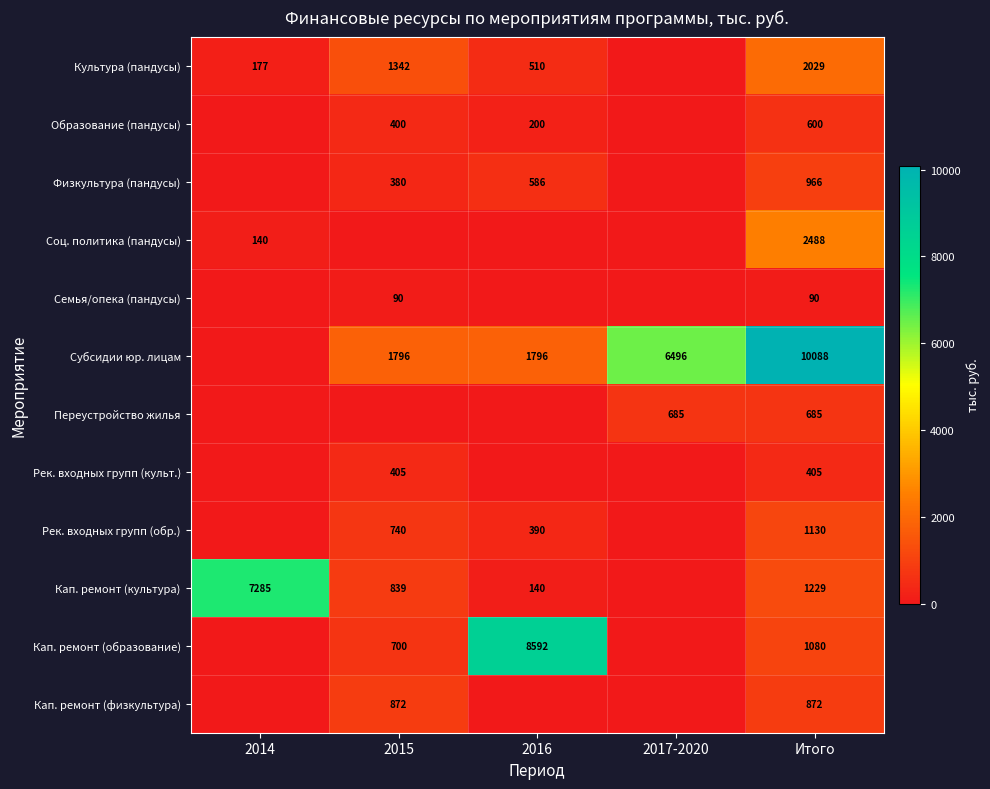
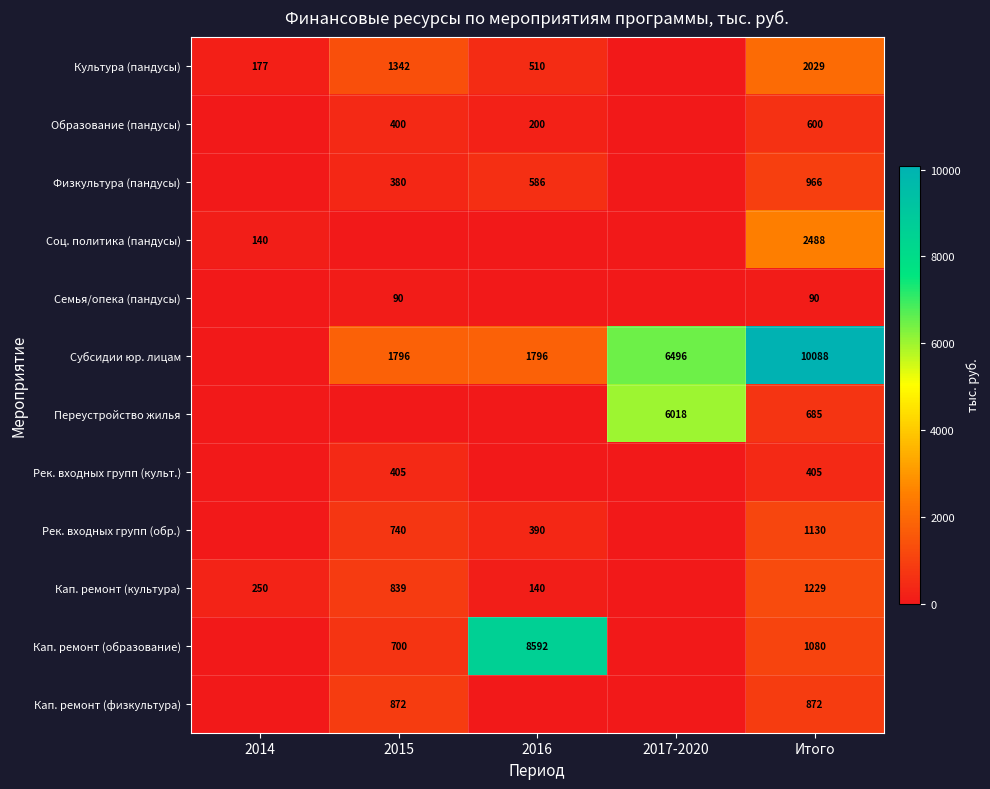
Переустройство жилья, 2017-2020: 685 -> 6018
Кап. ремонт (культура), 2014: 7285 -> 250
